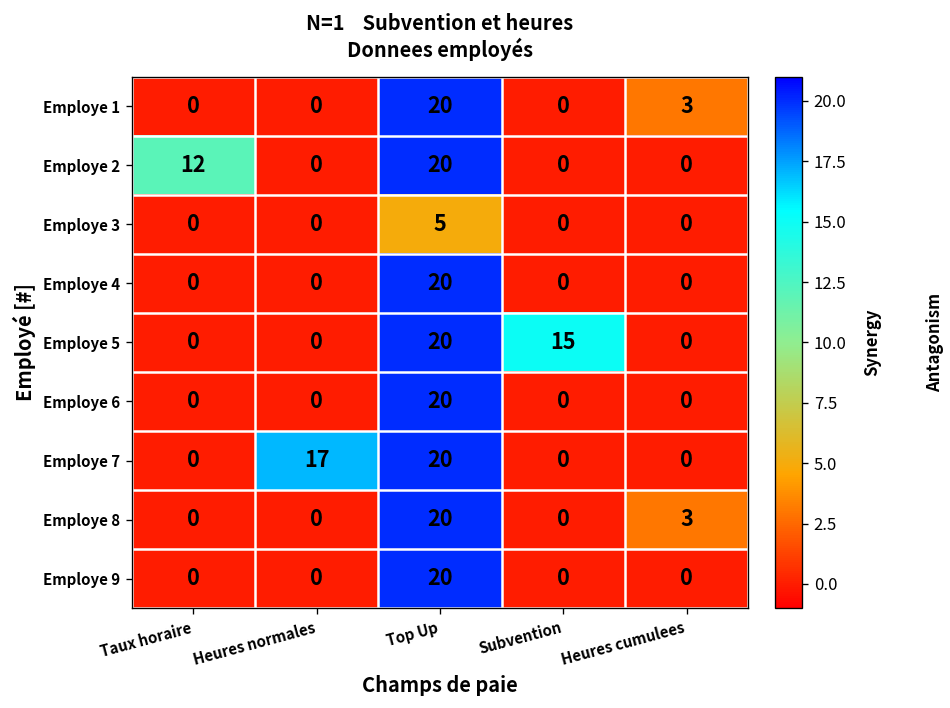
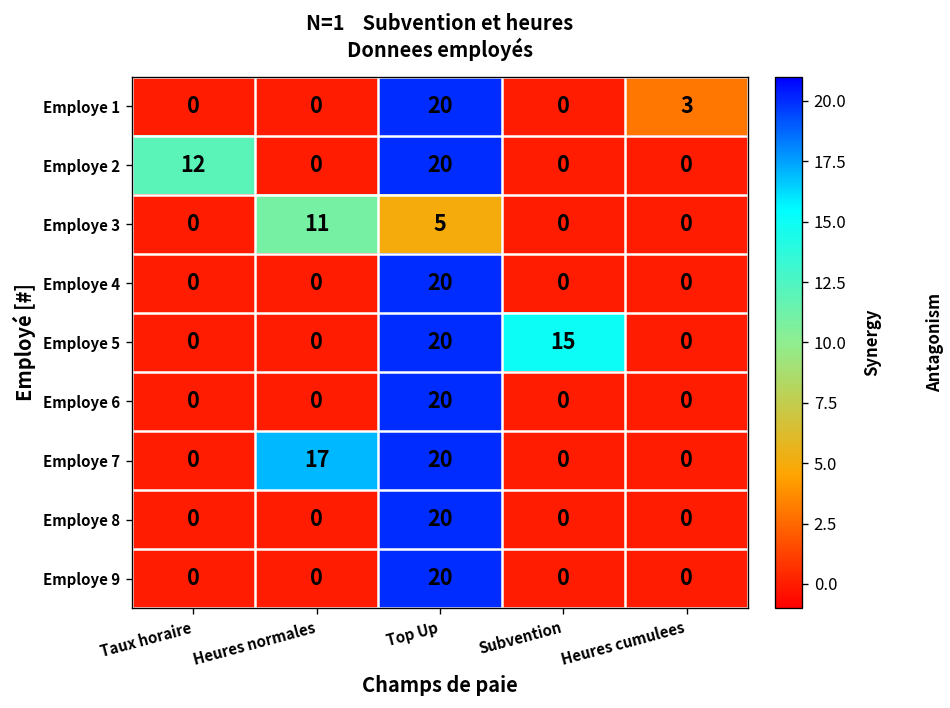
Employe 3, Heures normales: 0 -> 11
Employe 8, Heures cumulees: 3 -> 0
